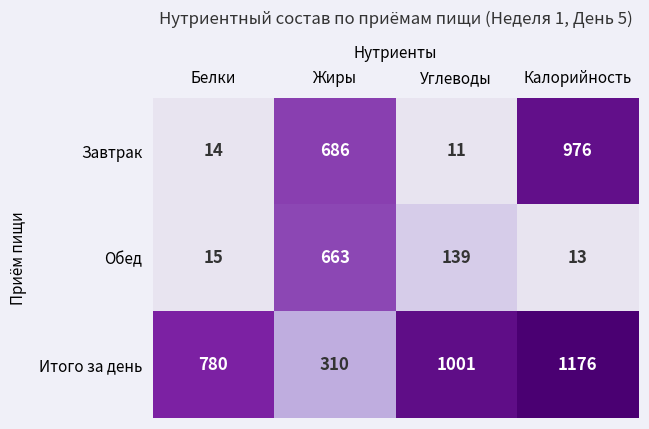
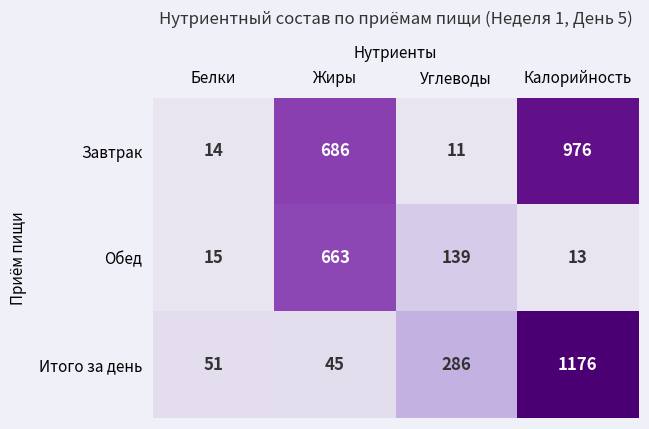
Итого за день, Белки: 780 -> 51
Итого за день, Жиры: 310 -> 45
Итого за день, Углеводы: 1001 -> 286
